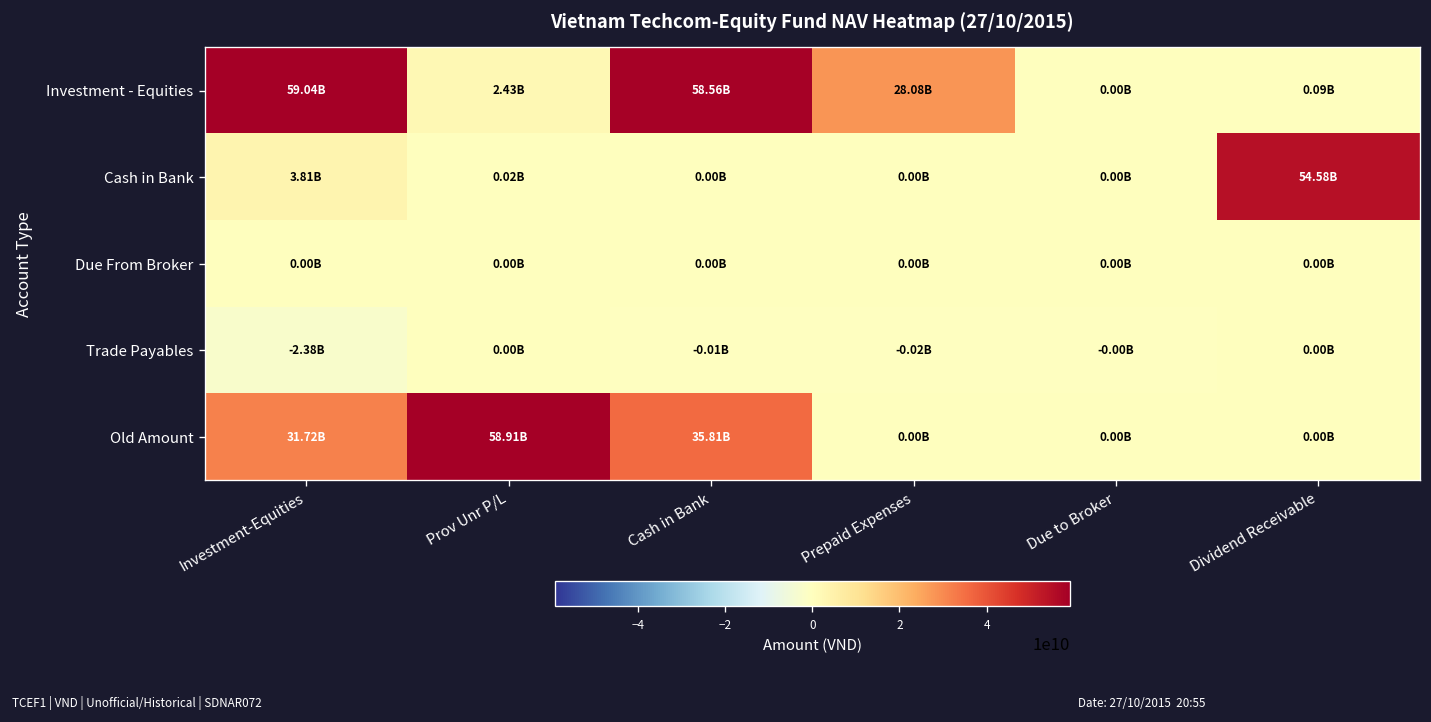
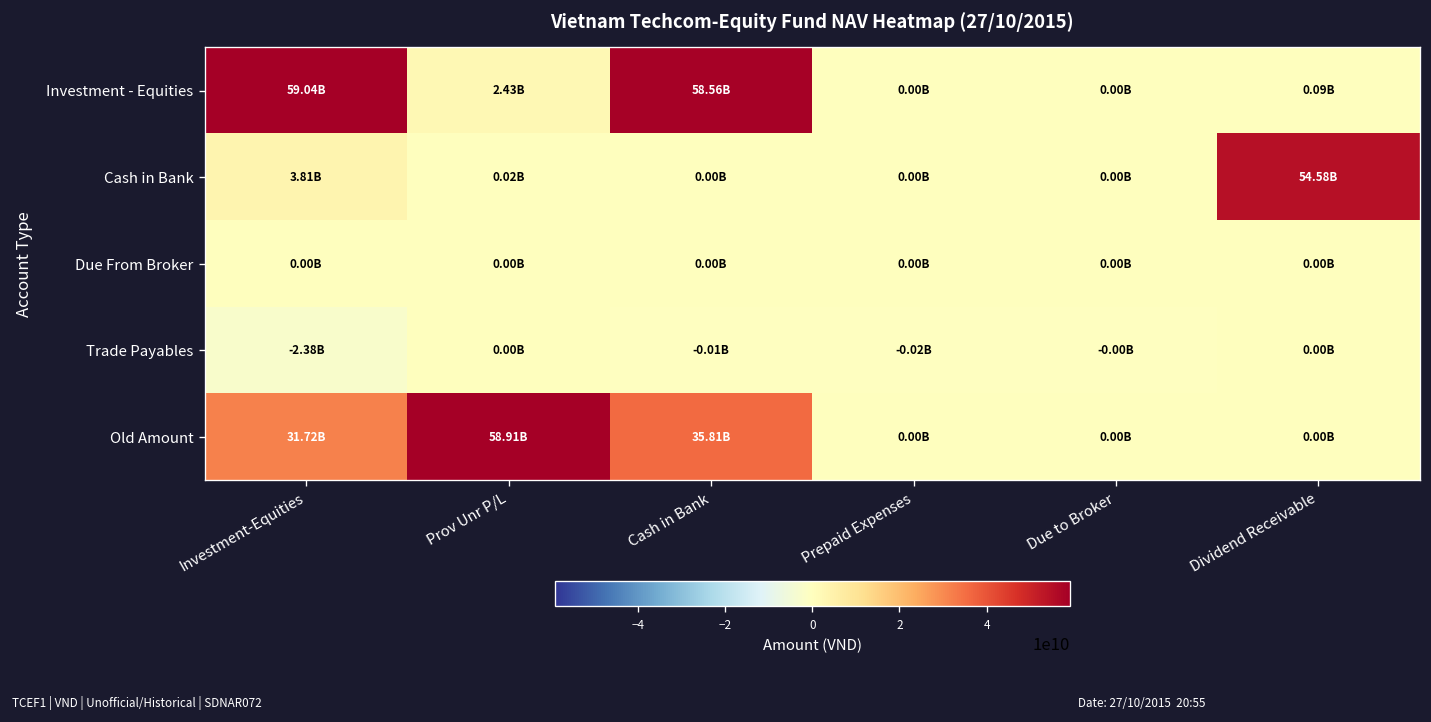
Investment - Equities, Prepaid Expenses: 28.08B -> 0.00B
